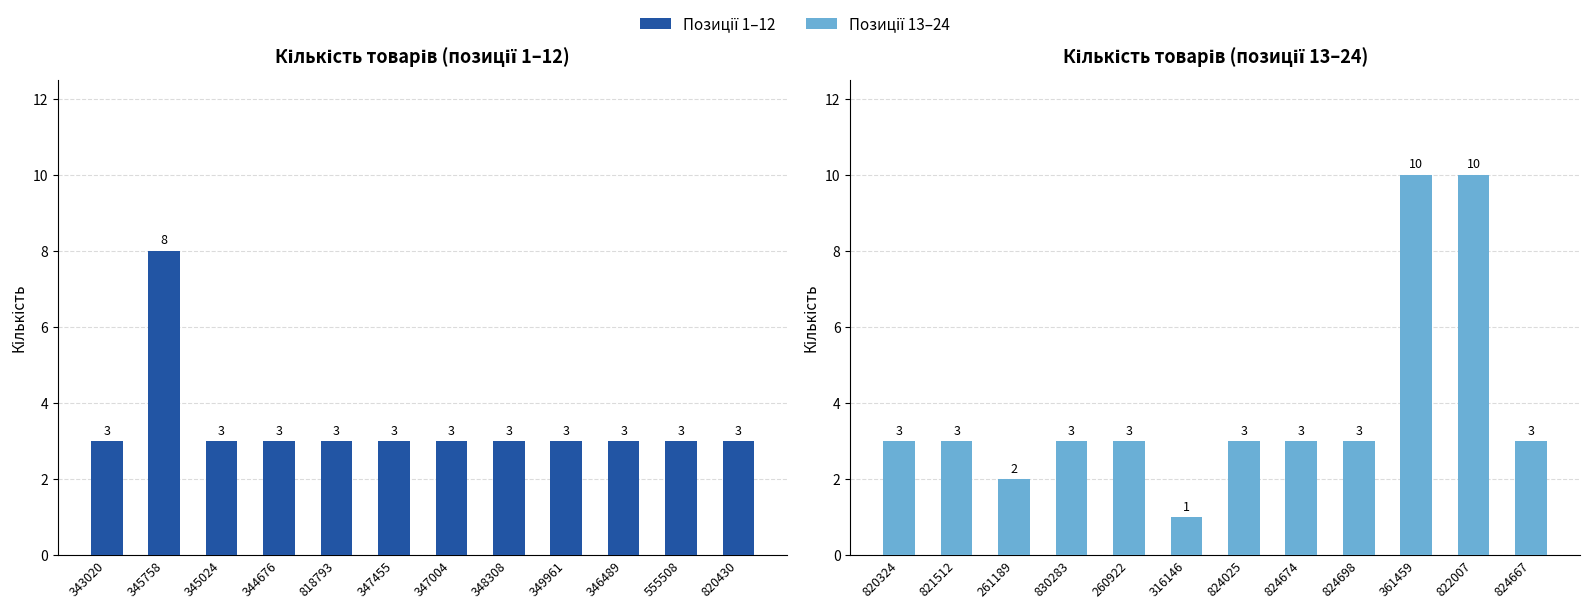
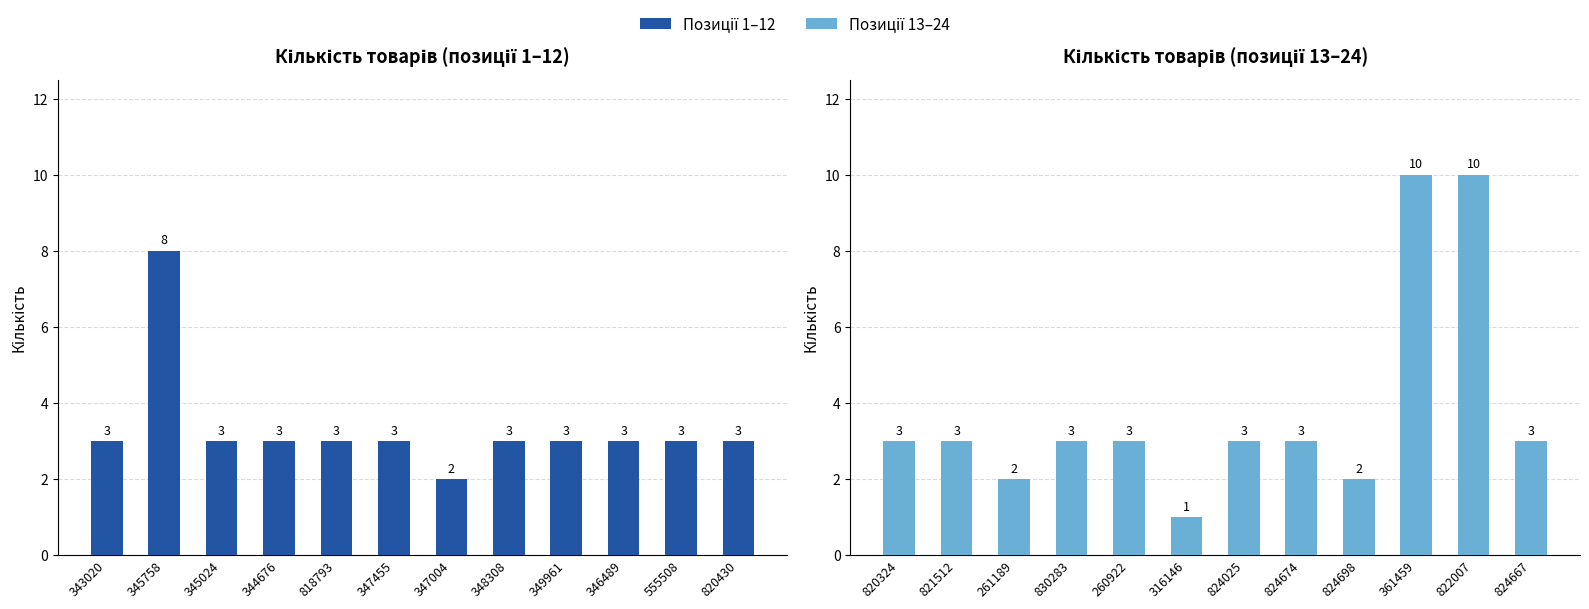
Кількість товарів (позиції 1–12), 347004: 3 -> 2
Кількість товарів (позиції 13–24), 824698: 3 -> 2
